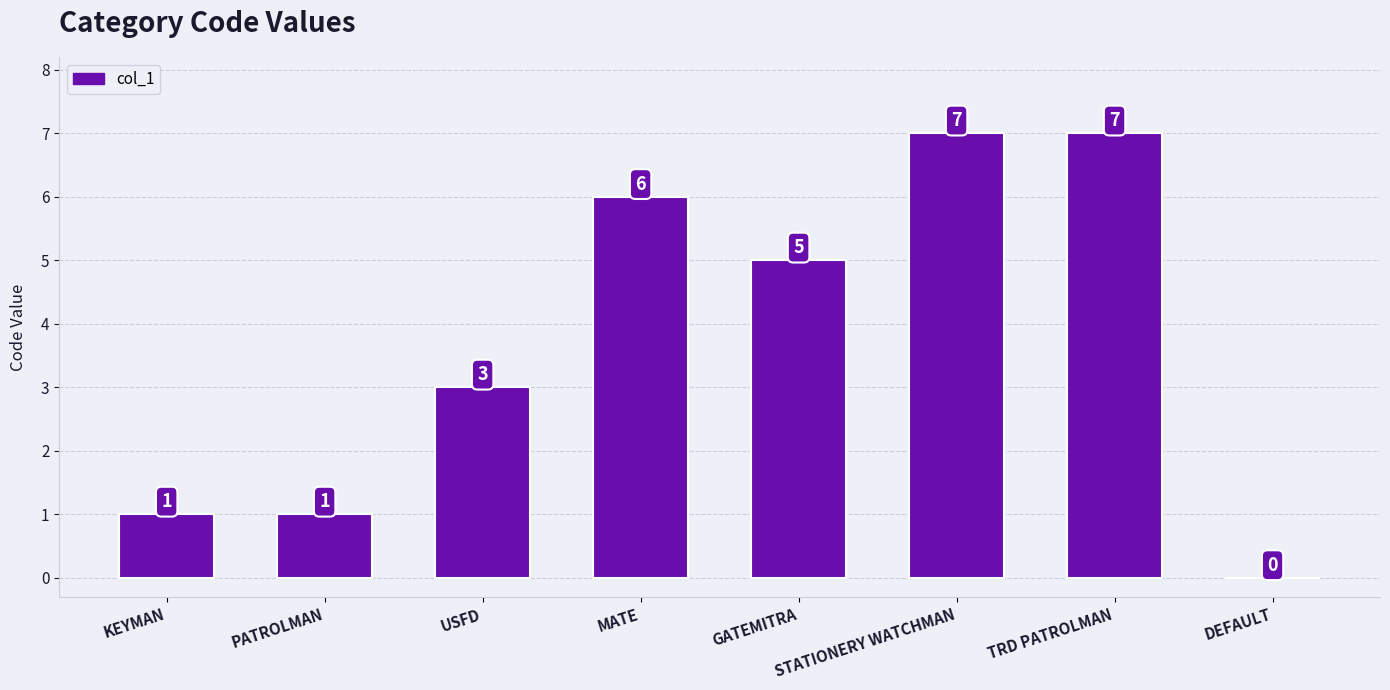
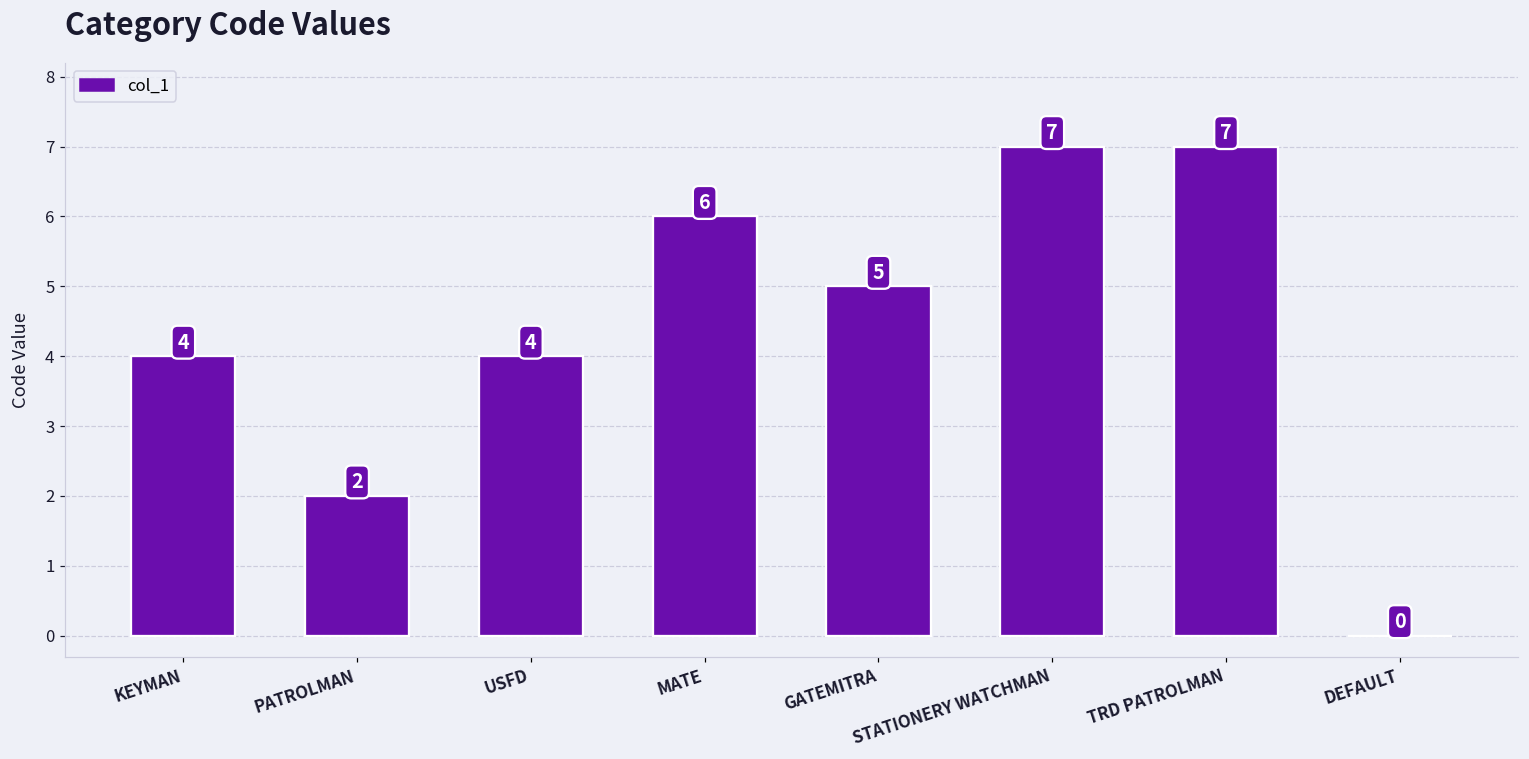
KEYMAN: 1 -> 4
PATROLMAN: 1 -> 2
USFD: 3 -> 4
